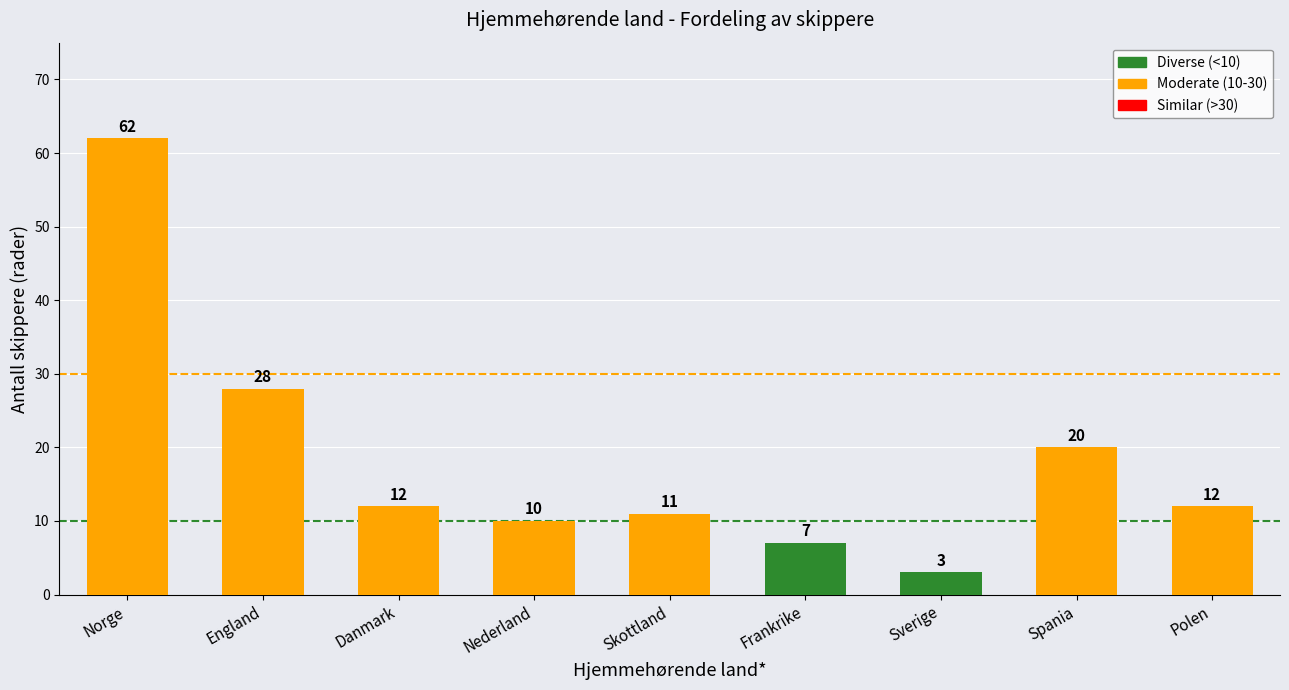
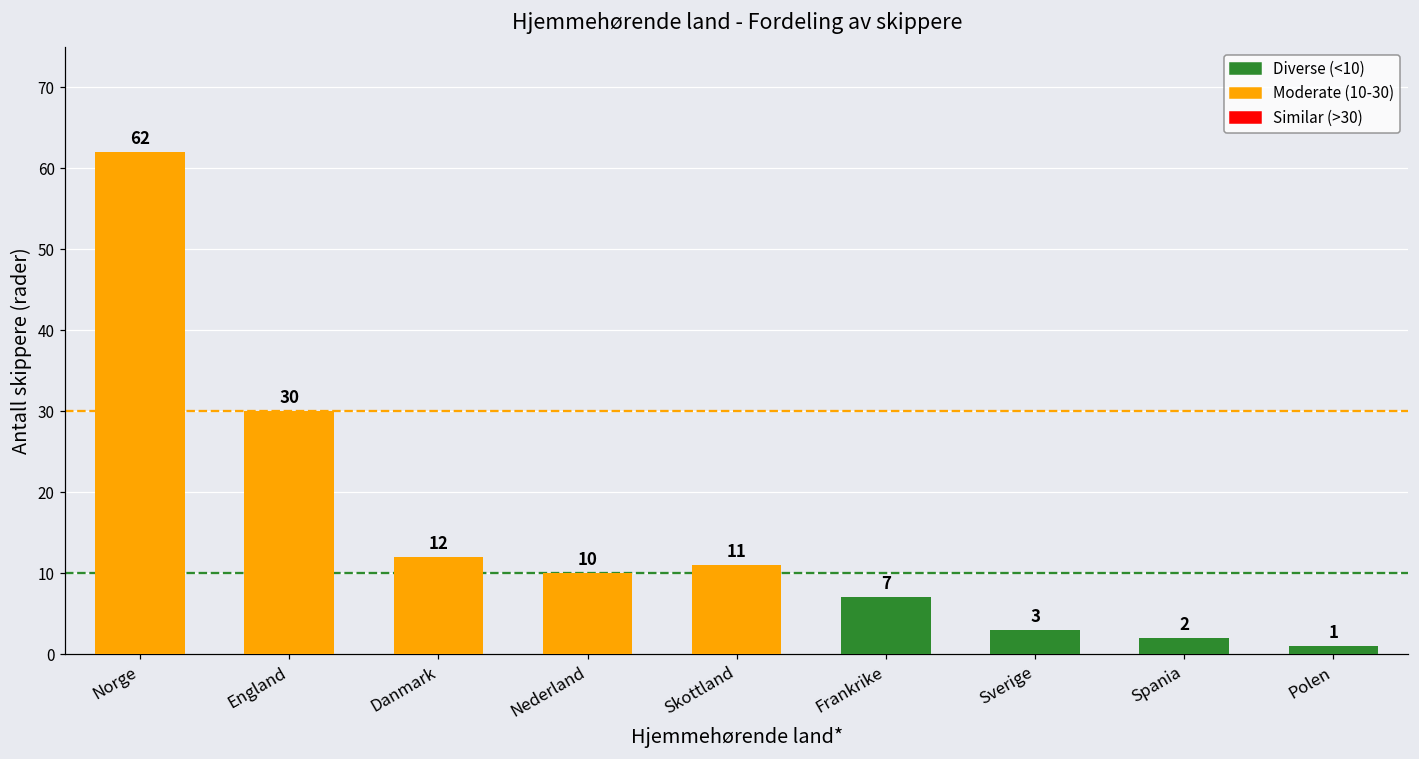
England: 28 -> 30
Spania: 20 -> 2
Polen: 12 -> 1
